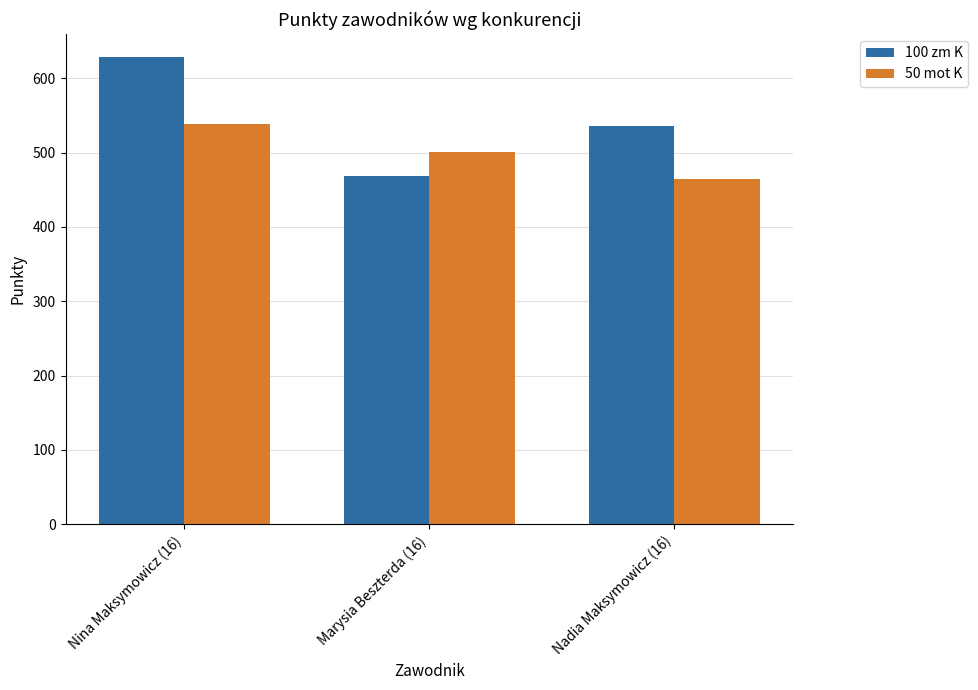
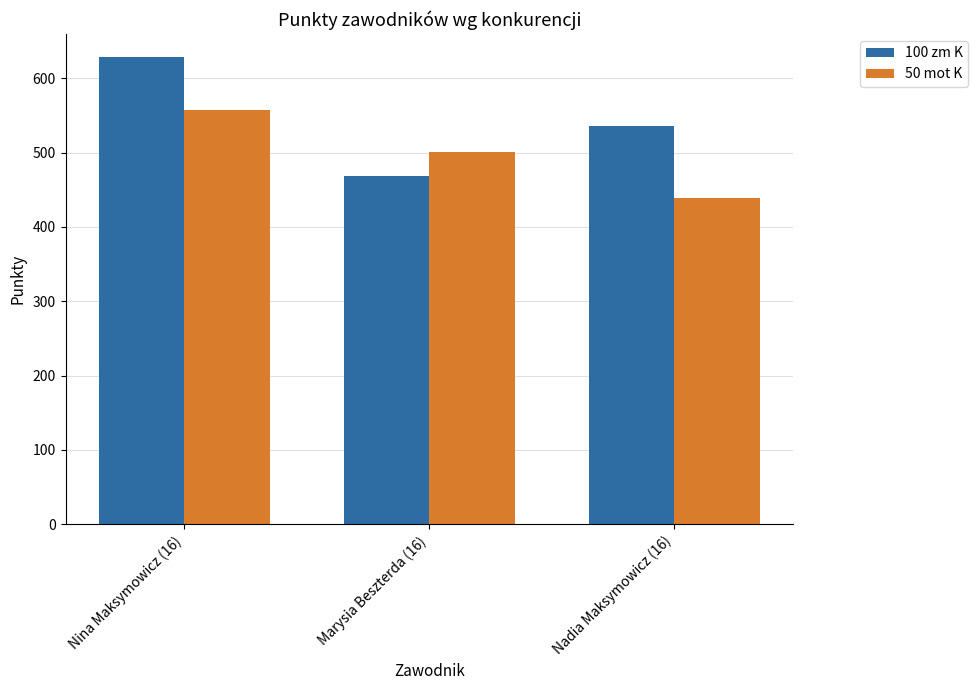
50 mot K, Nina Maksymowicz (16): 540 -> 560
50 mot K, Nadia Maksymowicz (16): 460 -> 440
